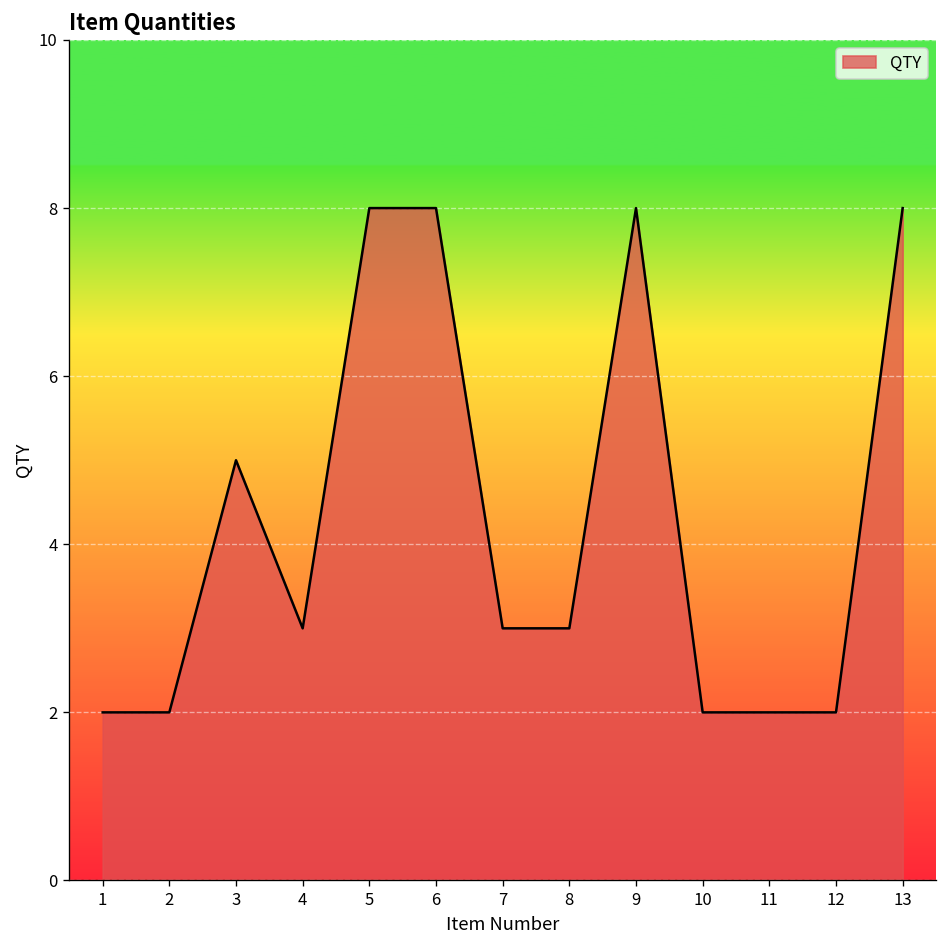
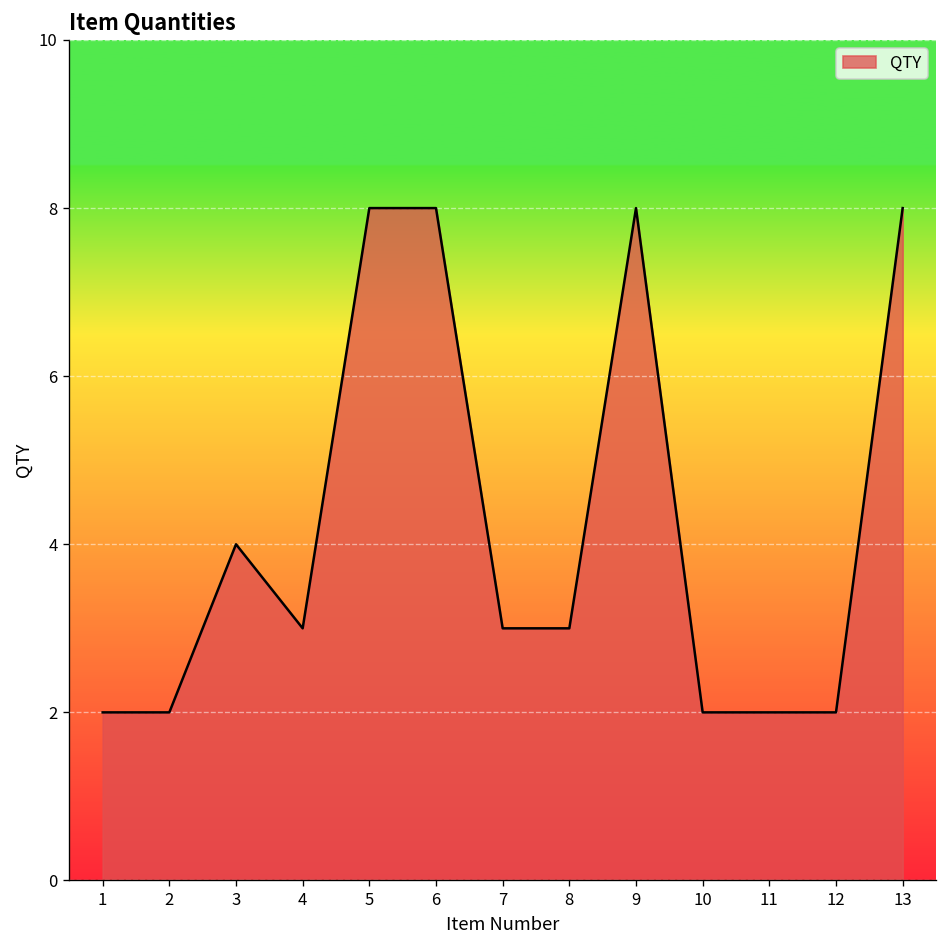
3: 5 -> 4
